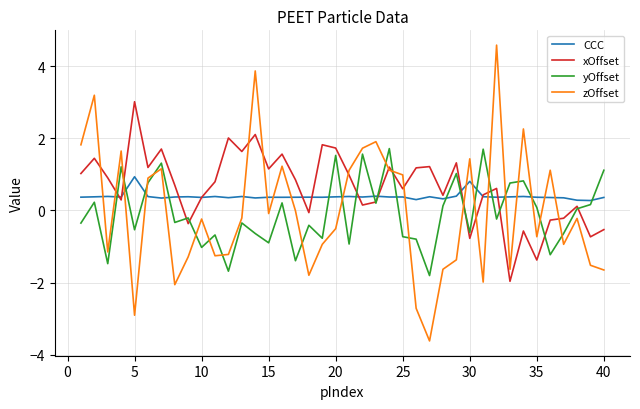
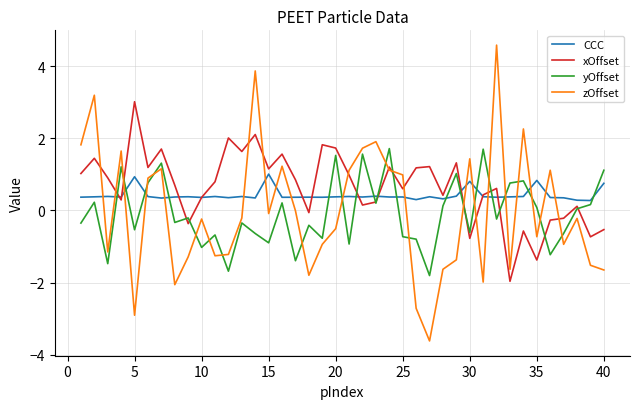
CCC, 15: 0.4 -> 1.0
CCC, 35: 0.4 -> 0.8
CCC, 40: 0.4 -> 0.8
